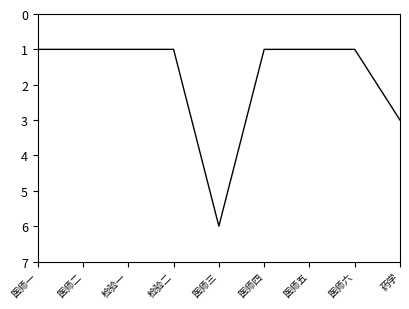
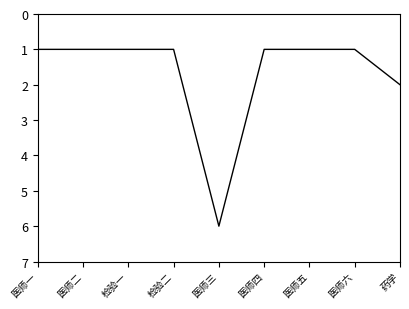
药学: 3 -> 2
